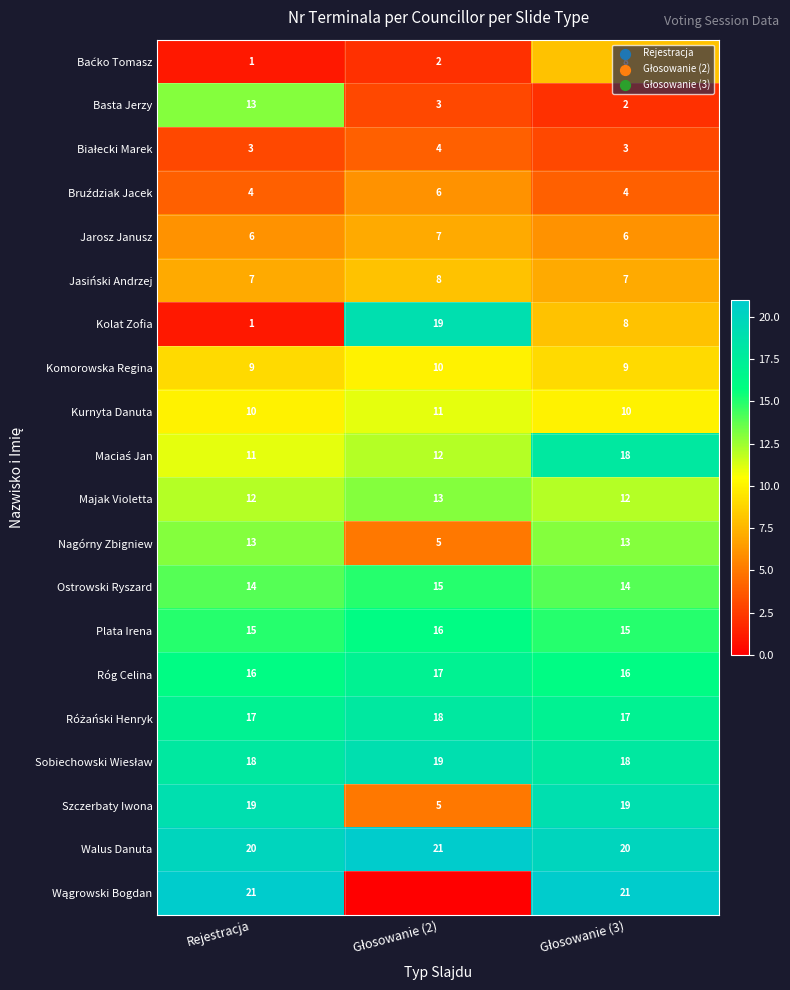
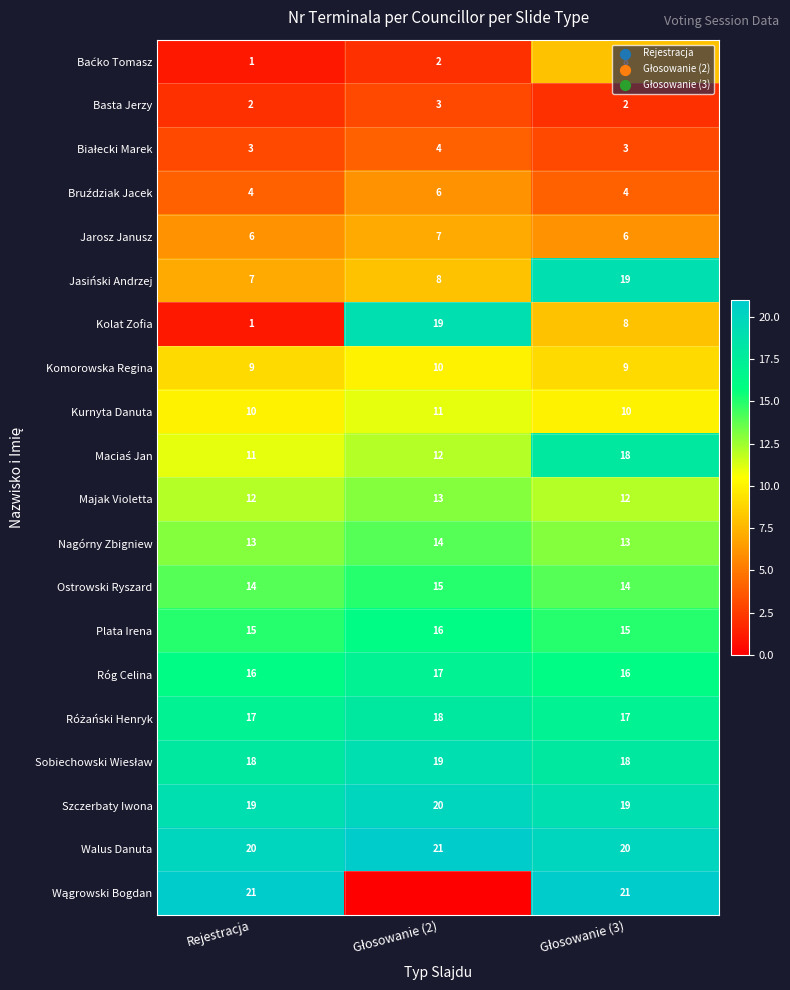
Basta Jerzy, Rejestracja: 13 -> 2
Jasiński Andrzej, Głosowanie (3): 7 -> 19
Nagórny Zbigniew, Głosowanie (2): 5 -> 14
Szczerbaty Iwona, Głosowanie (2): 5 -> 20
